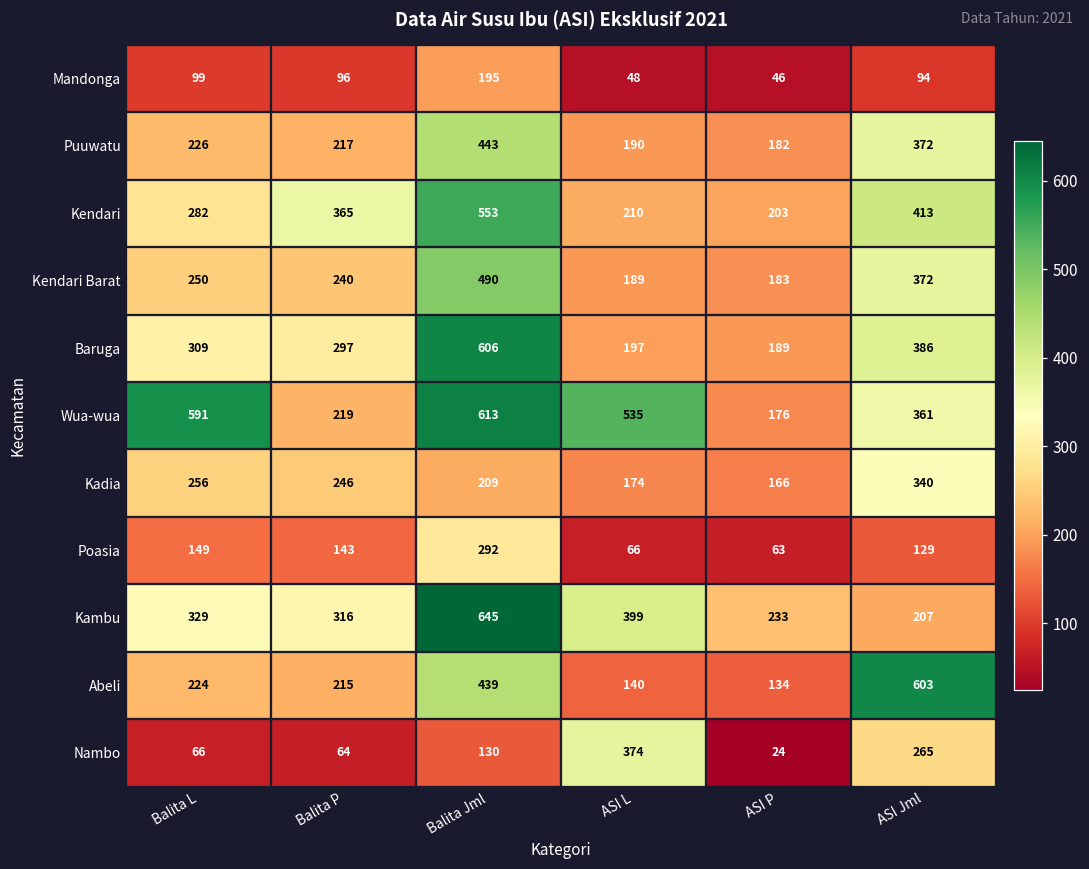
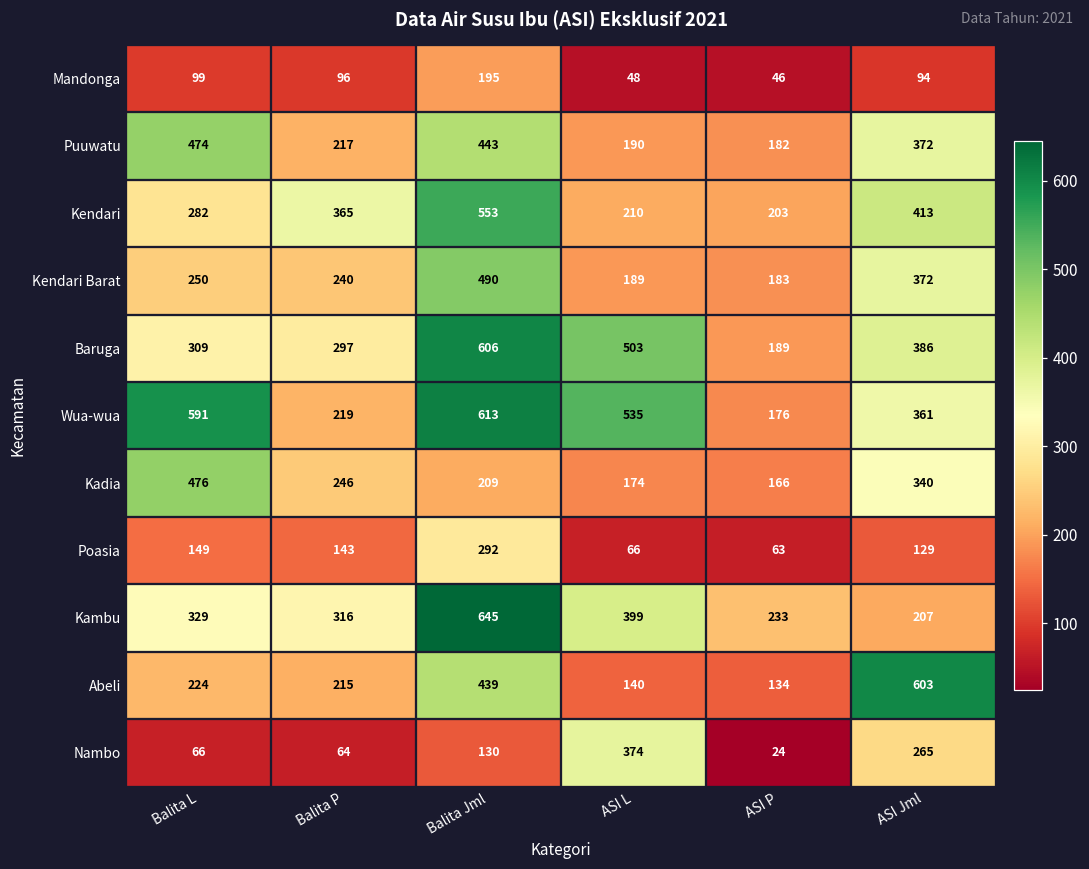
Puuwatu, Balita L: 226 -> 474
Baruga, ASI L: 197 -> 503
Kadia, Balita L: 256 -> 476
